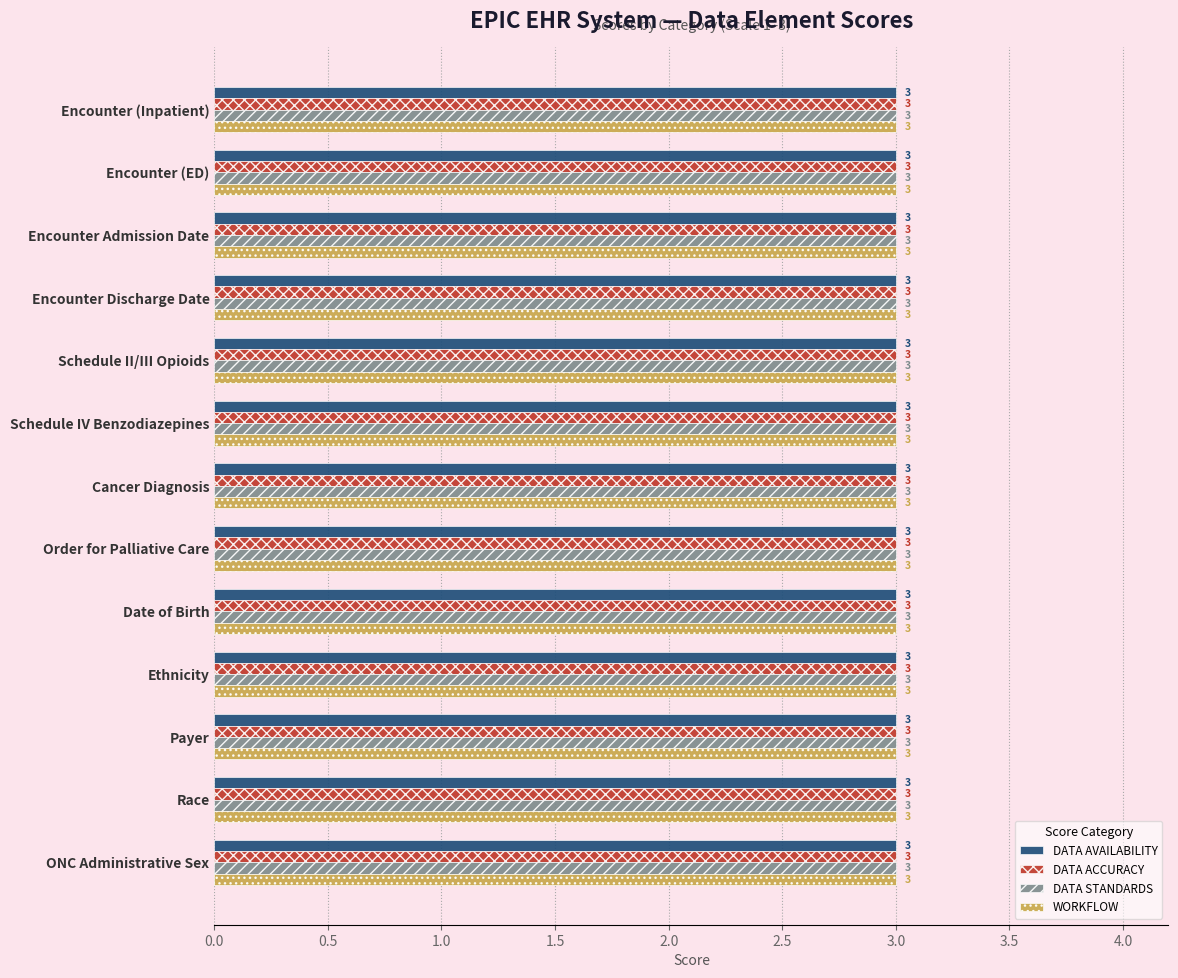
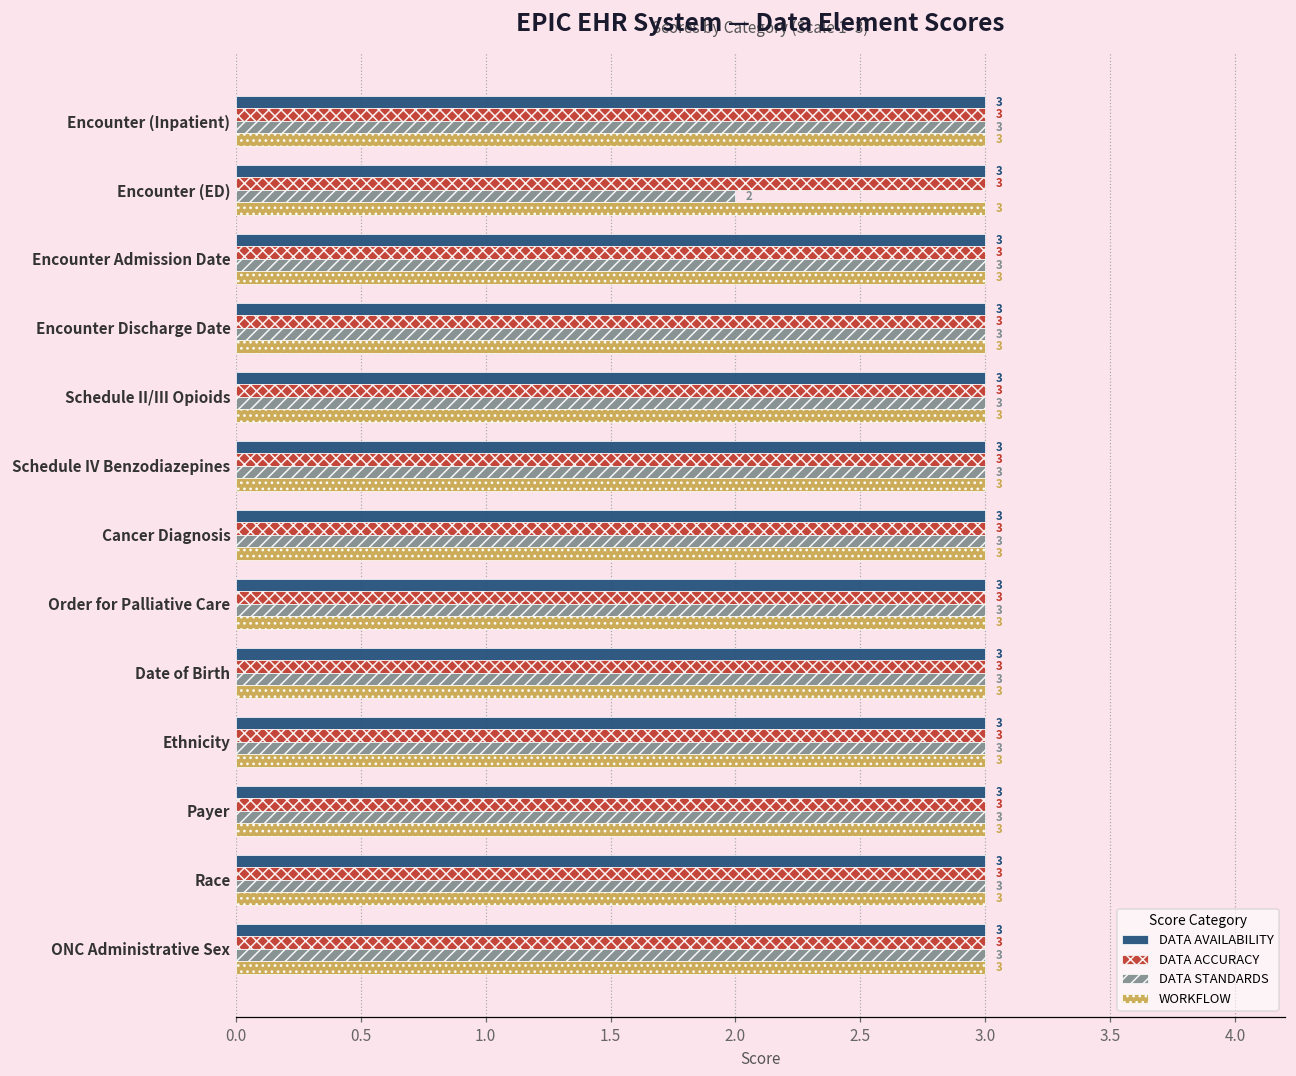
DATA STANDARDS, Encounter (ED): 3 -> 2
